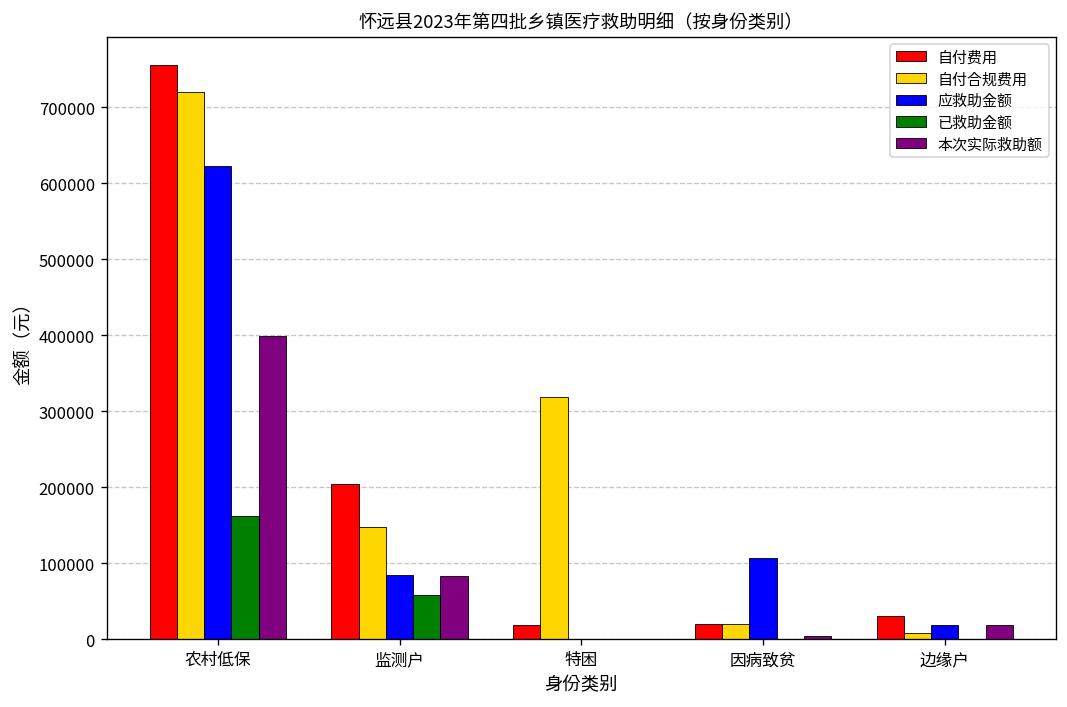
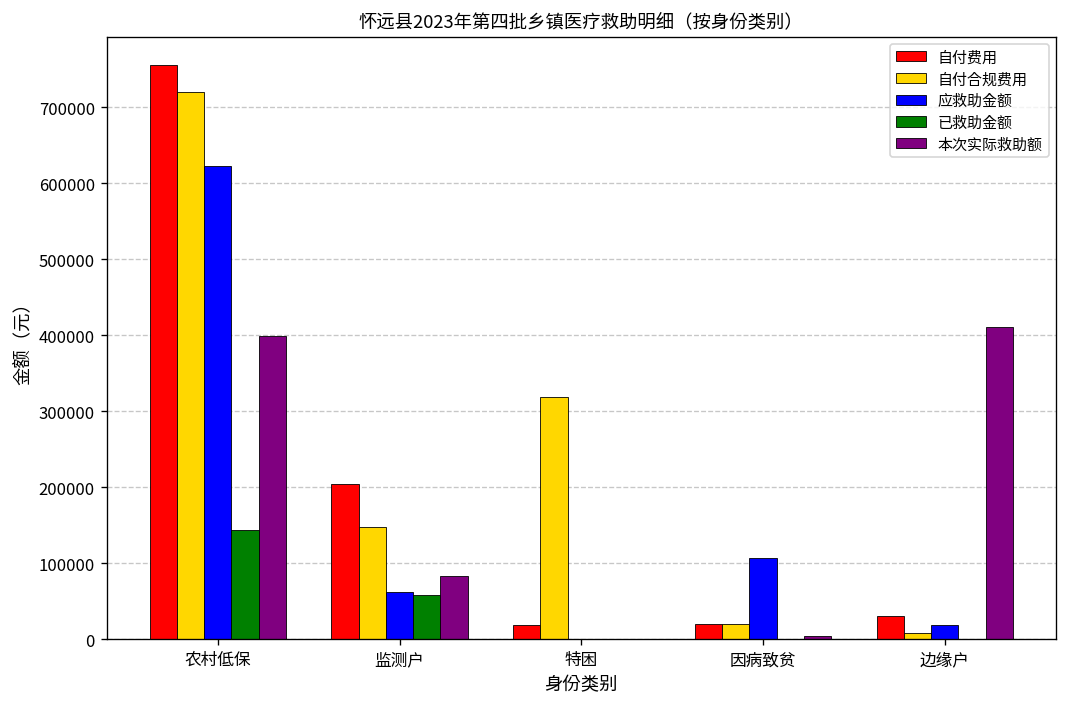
已救助金额, 农村低保: 160000 -> 140000
应救助金额, 监测户: 80000 -> 60000
本次实际救助额, 边缘户: 20000 -> 410000
